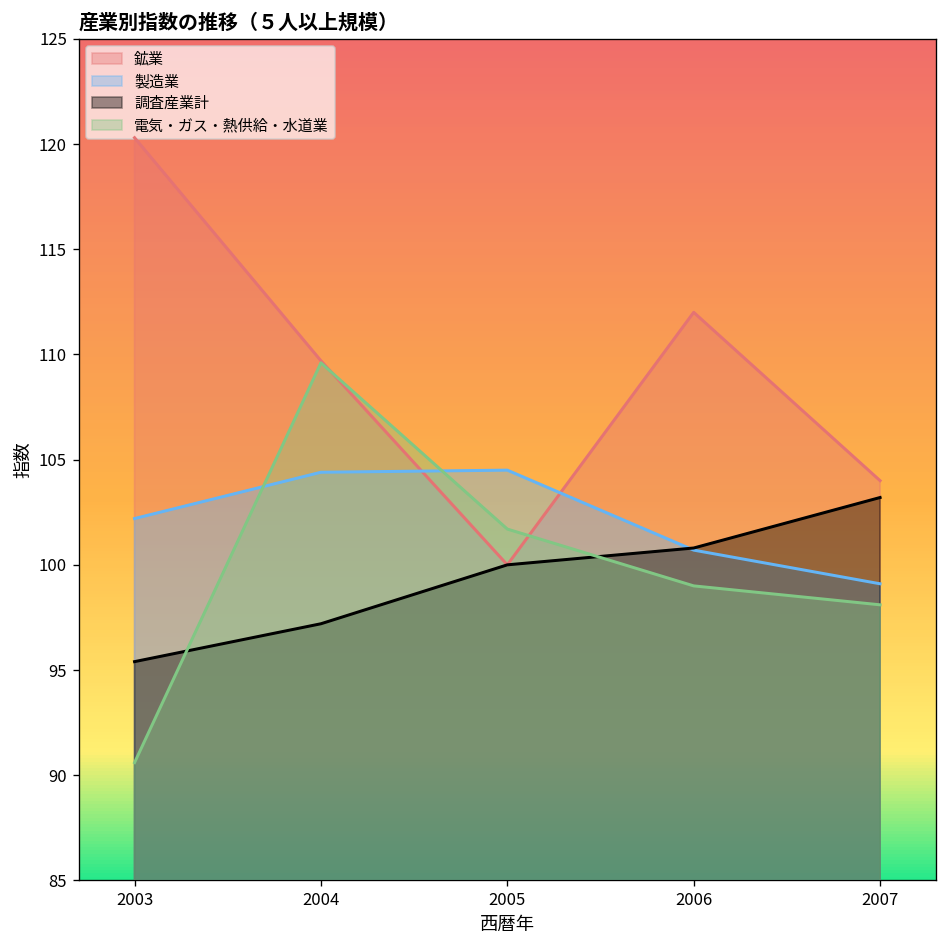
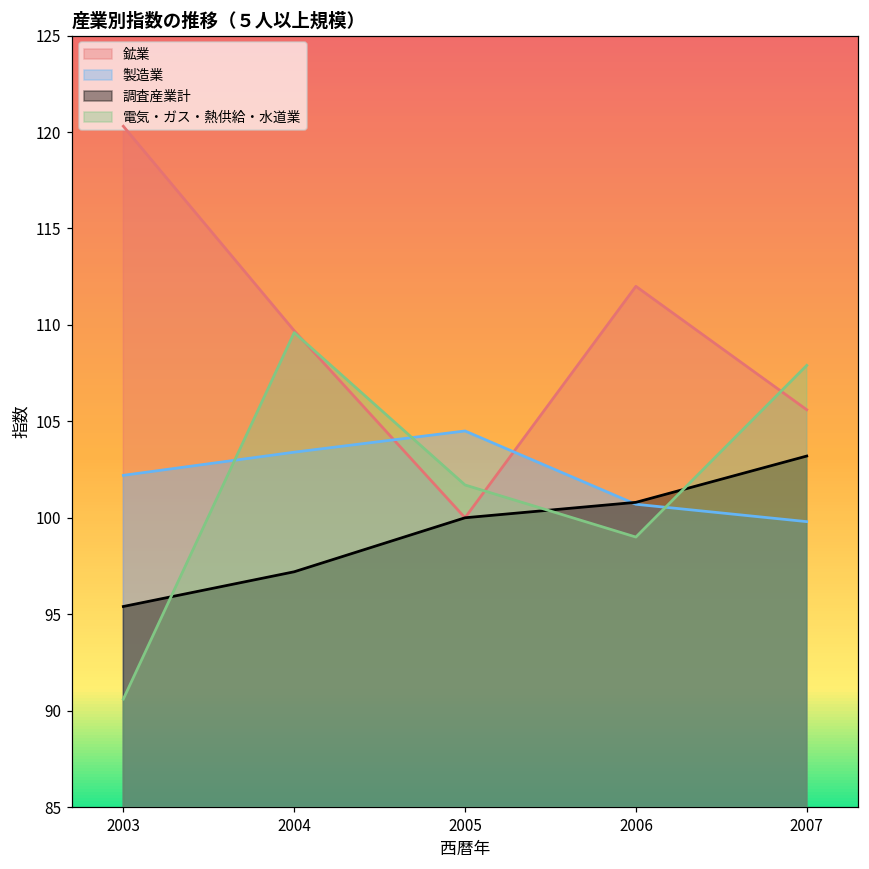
製造業, 2004: 104.4 -> 103.4
鉱業, 2007: 104.0 -> 105.6
製造業, 2007: 99.1 -> 99.8
電気・ガス・熱供給・水道業, 2007: 98.1 -> 107.9
